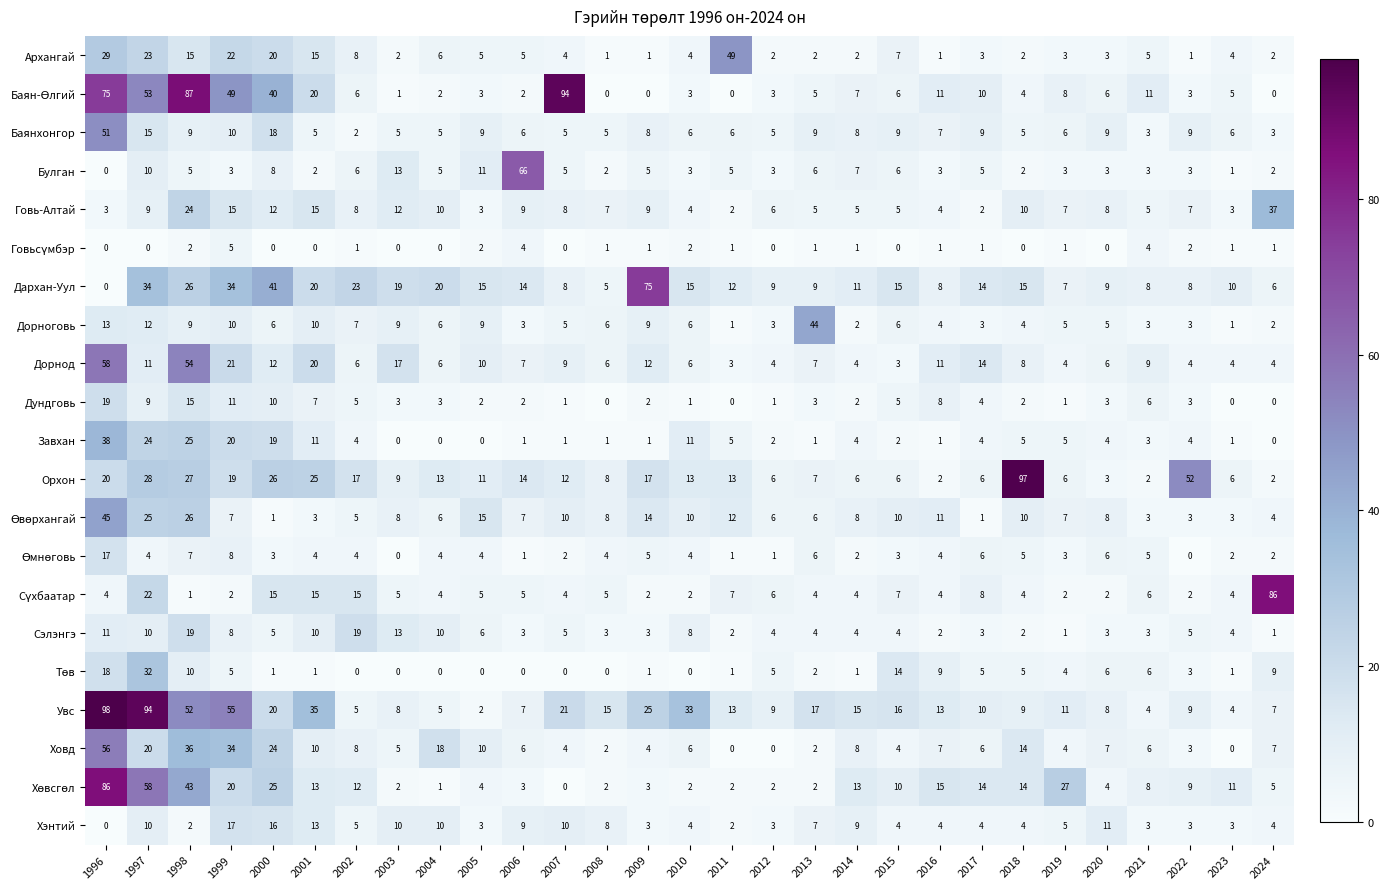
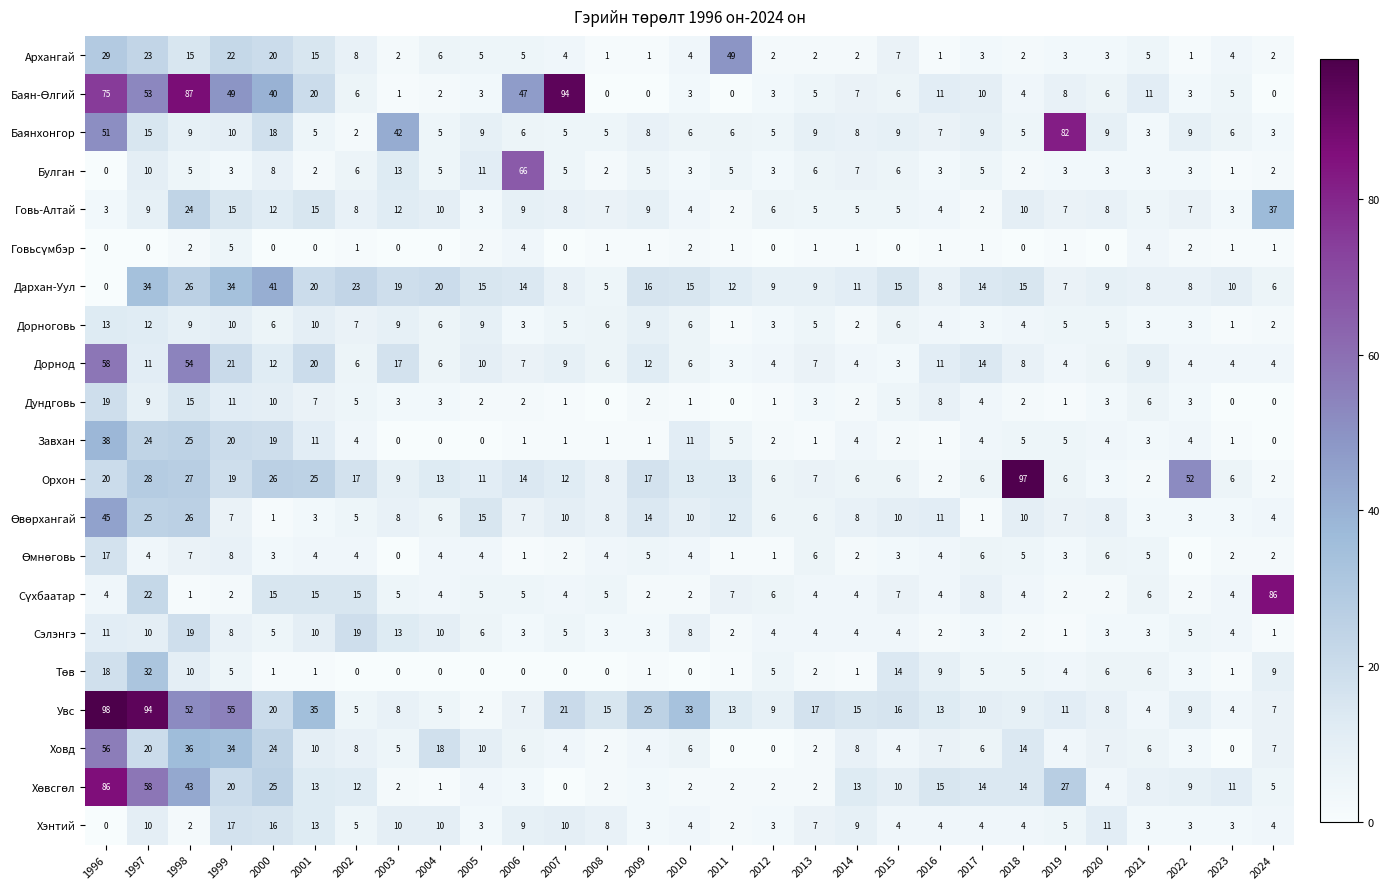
Баян-Өлгий, 2006: 2 -> 47
Баянхонгор, 2003: 5 -> 42
Баянхонгор, 2019: 6 -> 82
Дархан-Уул, 2009: 75 -> 16
Дорноговь, 2013: 44 -> 5
